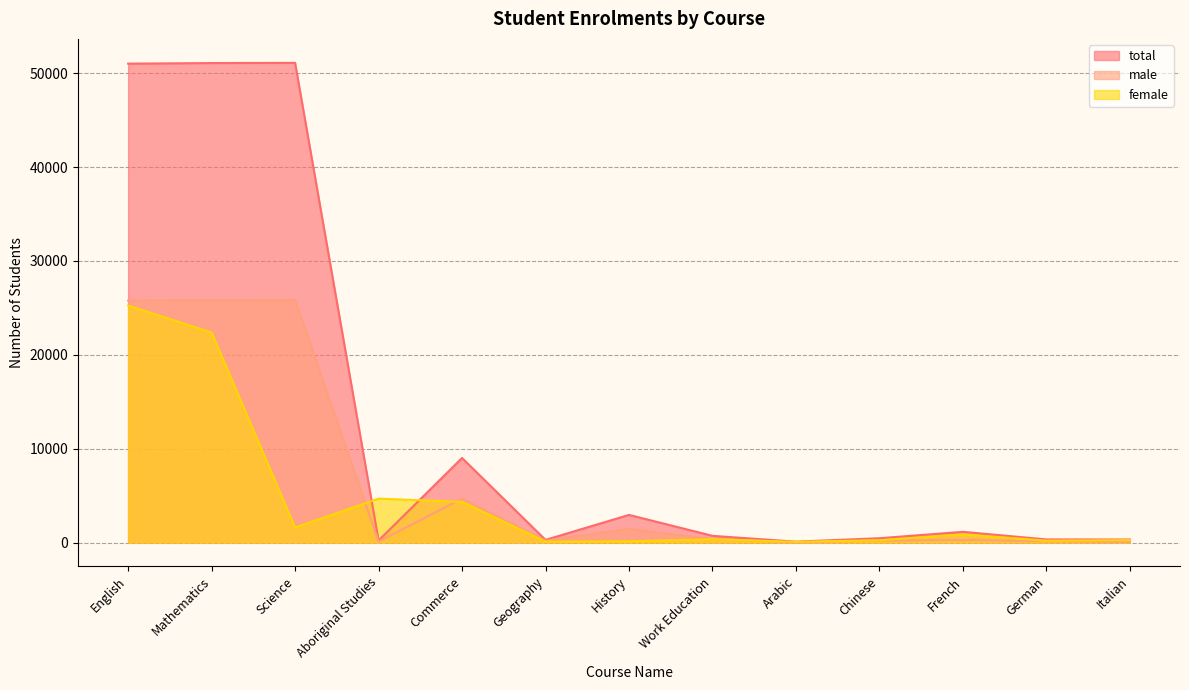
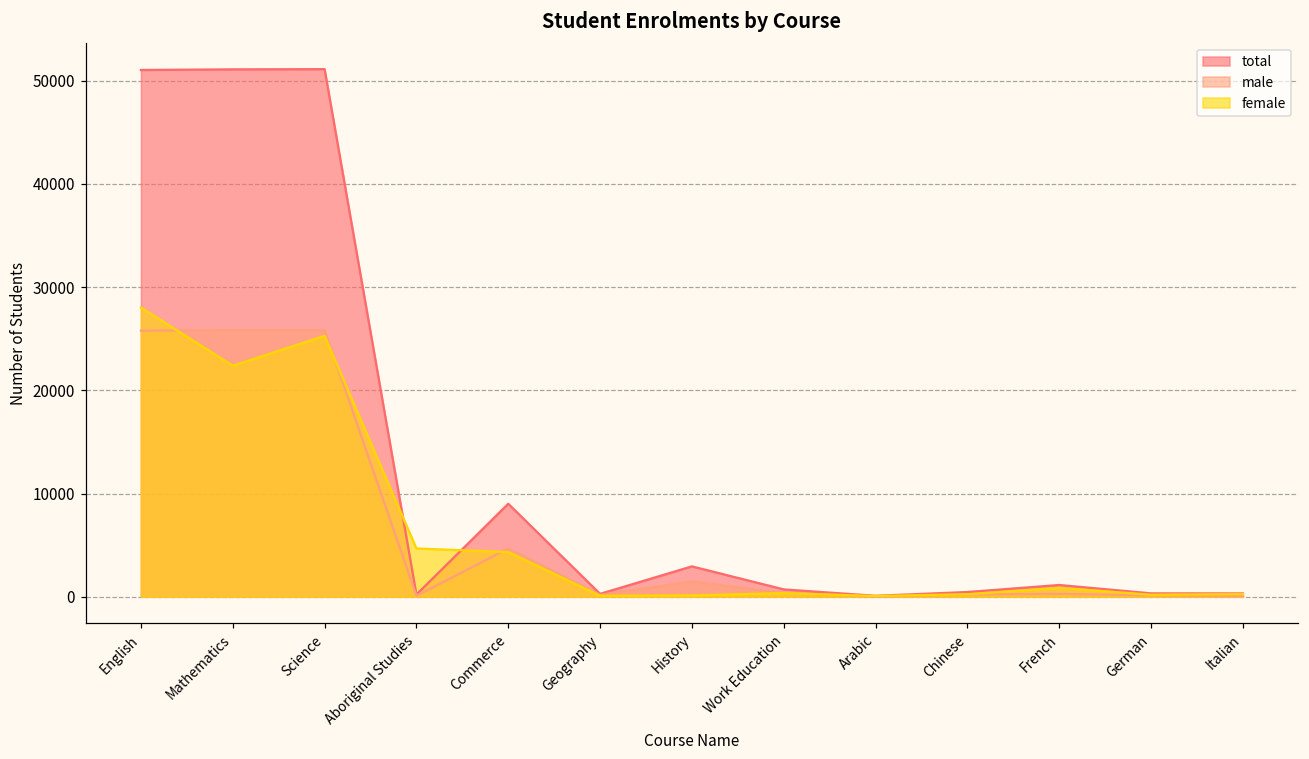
female, English: 25000 -> 28000
female, Science: 2000 -> 25000
